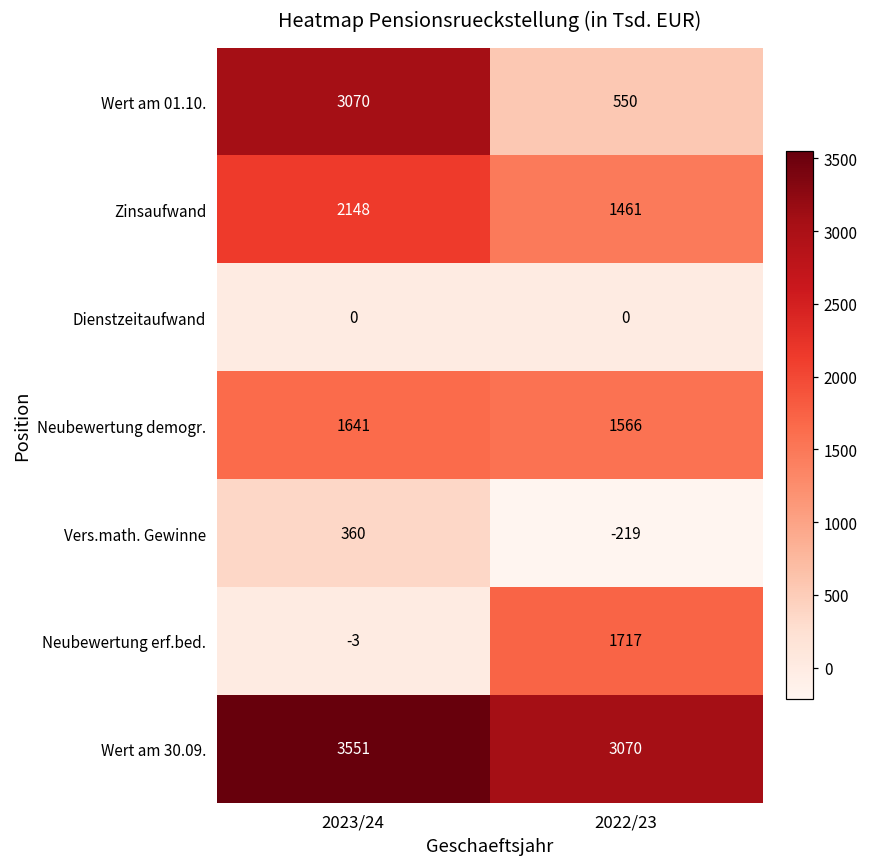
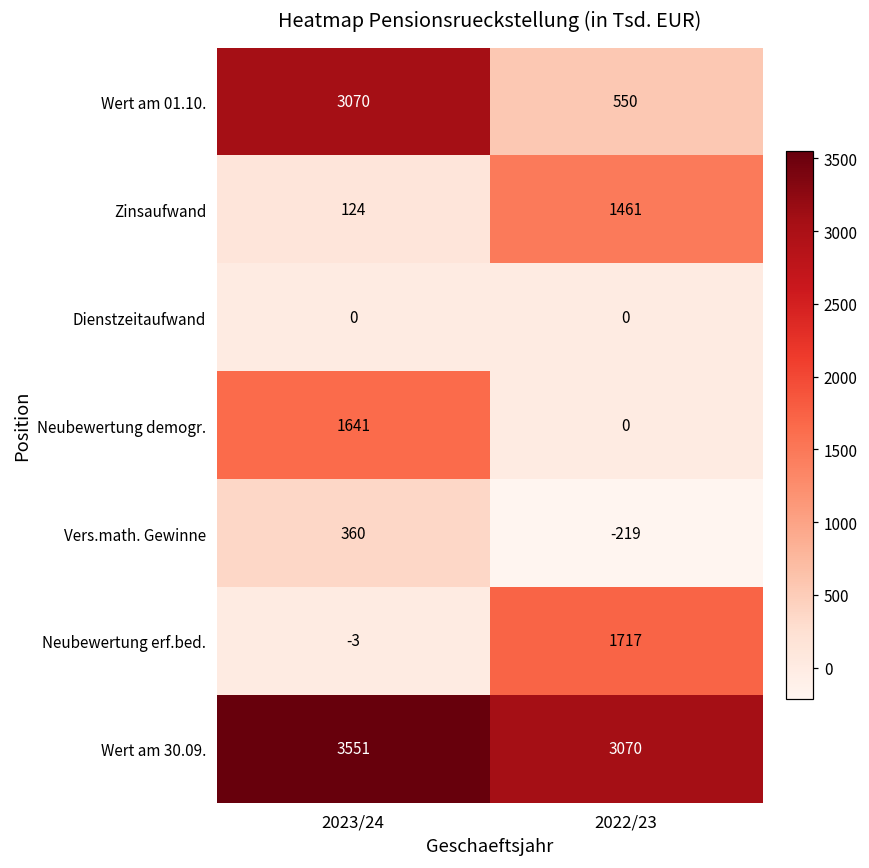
Zinsaufwand, 2023/24: 2148 -> 124
Neubewertung demogr., 2022/23: 1566 -> 0
